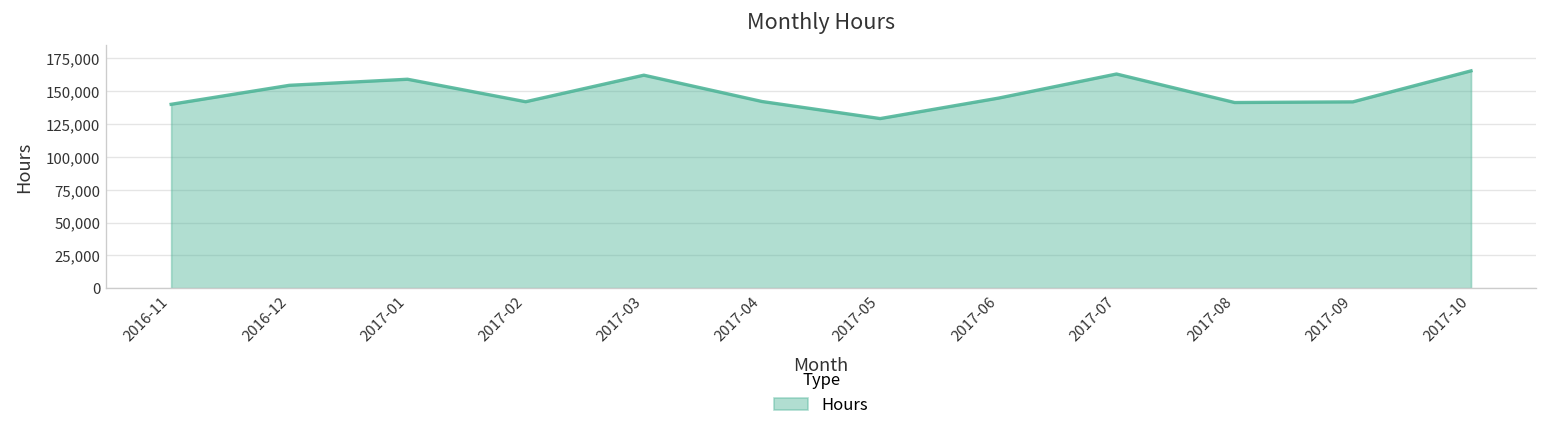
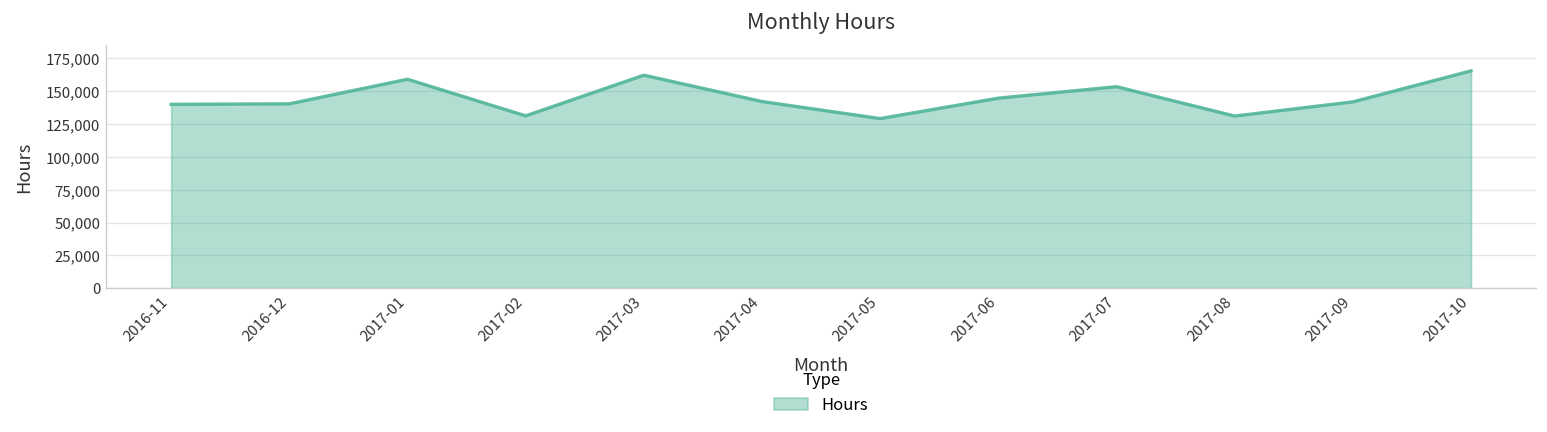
2016-12: 154,000 -> 140,000
2017-02: 142,000 -> 131,000
2017-07: 163,000 -> 153,000
2017-08: 141,000 -> 131,000
